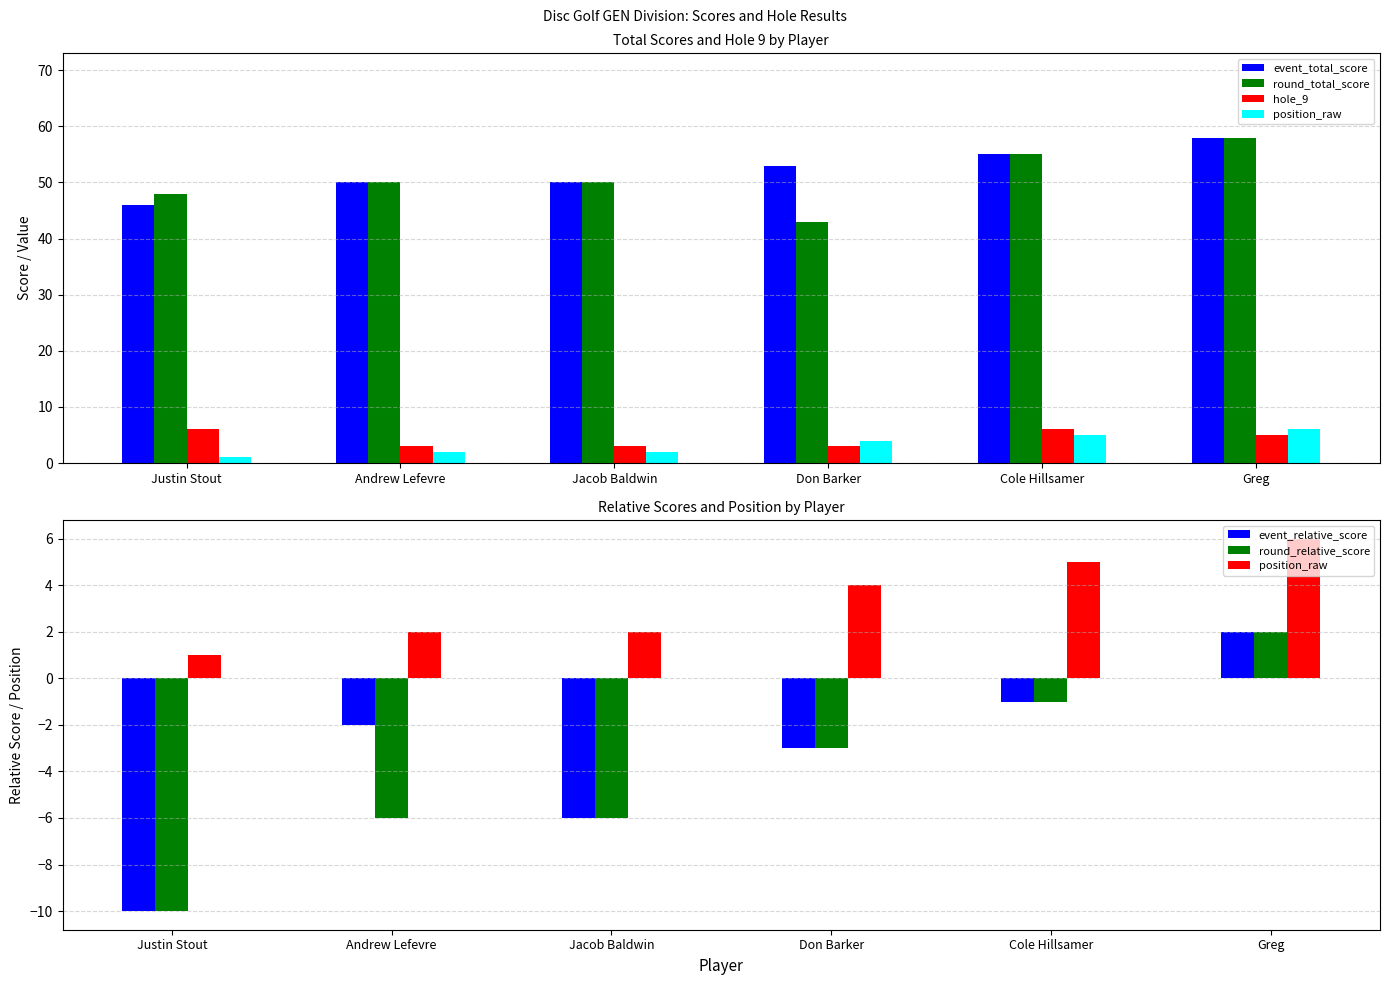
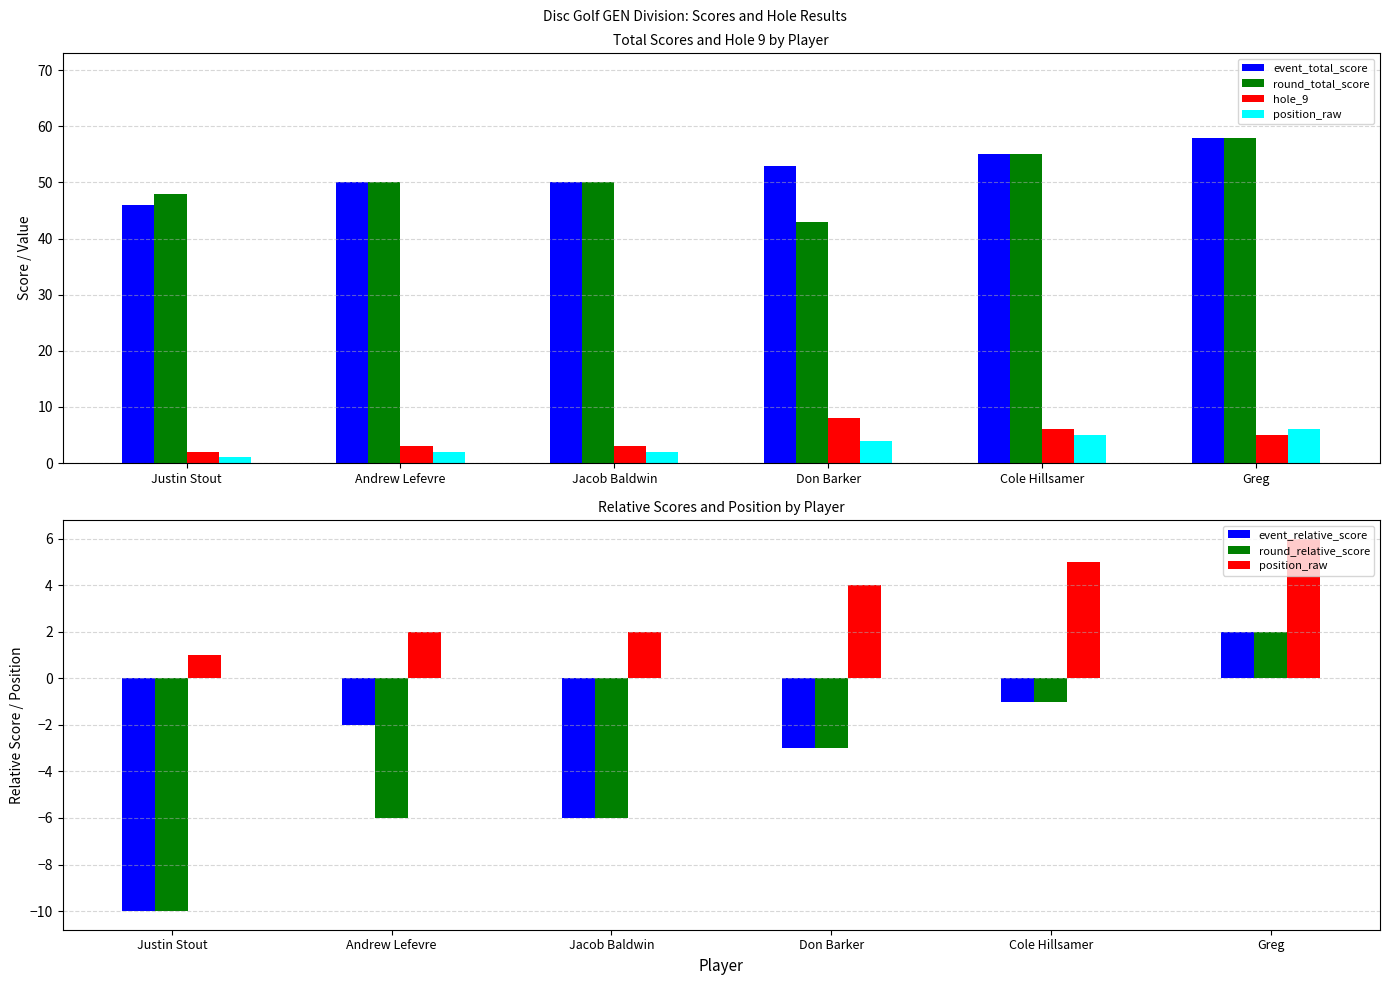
Total Scores and Hole 9 by Player, hole_9, Justin Stout: 6 -> 2
Total Scores and Hole 9 by Player, hole_9, Don Barker: 3 -> 8
